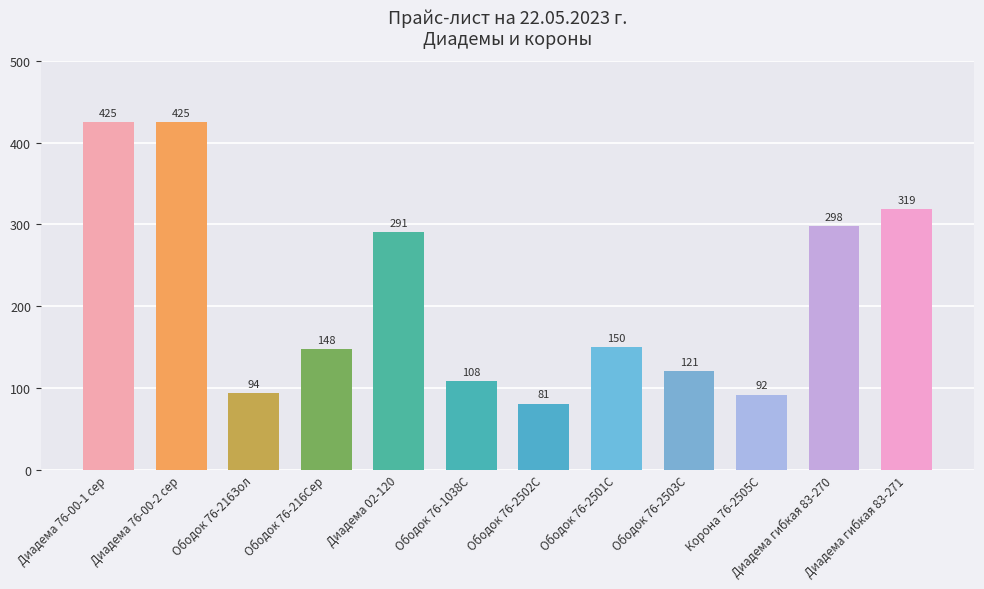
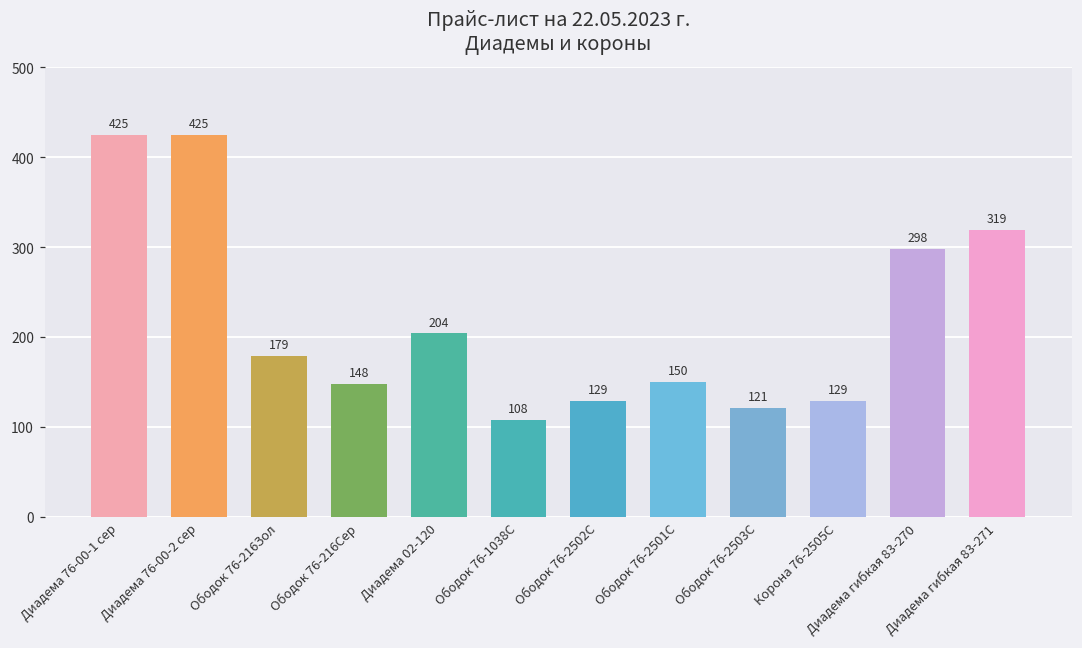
Ободок 76-216Зол: 94 -> 179
Диадема 02-120: 291 -> 204
Ободок 76-2502С: 81 -> 129
Корона 76-2505С: 92 -> 129
